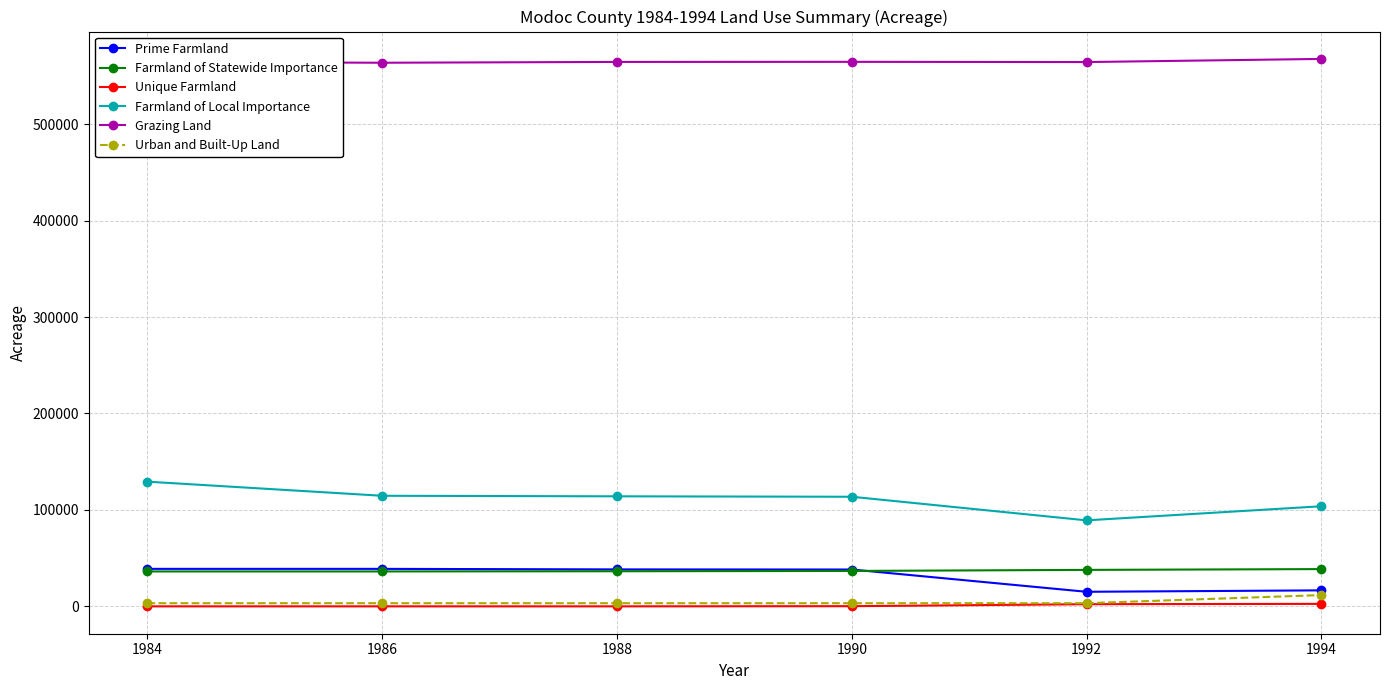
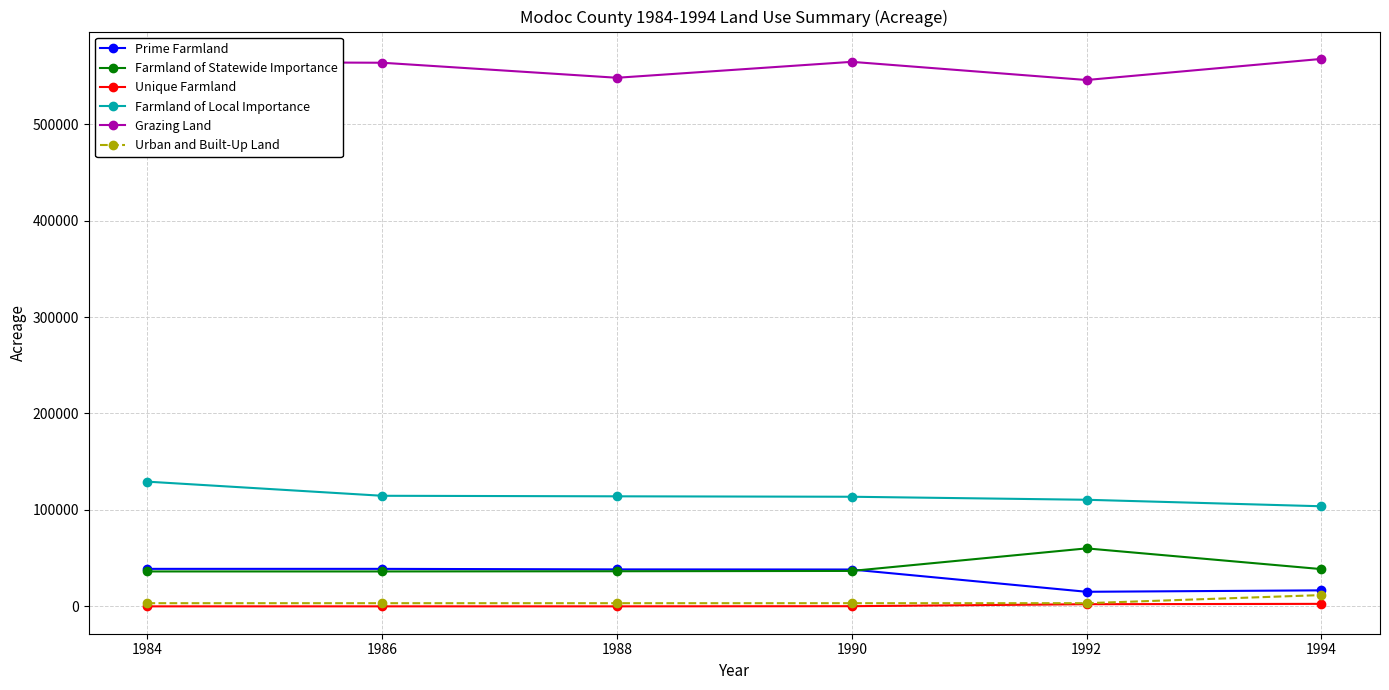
Grazing Land, 1988: 560000 -> 550000
Farmland of Statewide Importance, 1992: 40000 -> 60000
Farmland of Local Importance, 1992: 90000 -> 110000
Grazing Land, 1992: 560000 -> 550000
